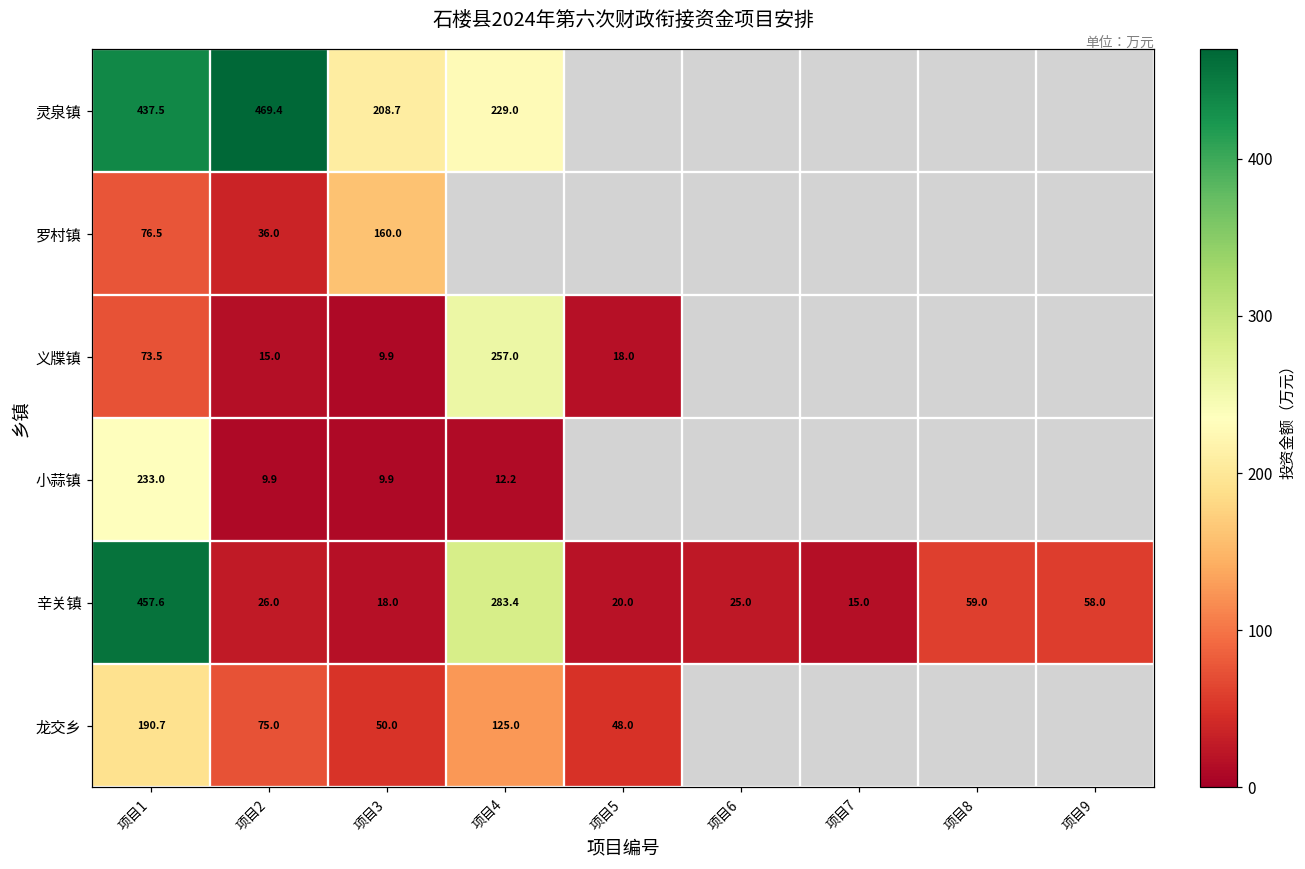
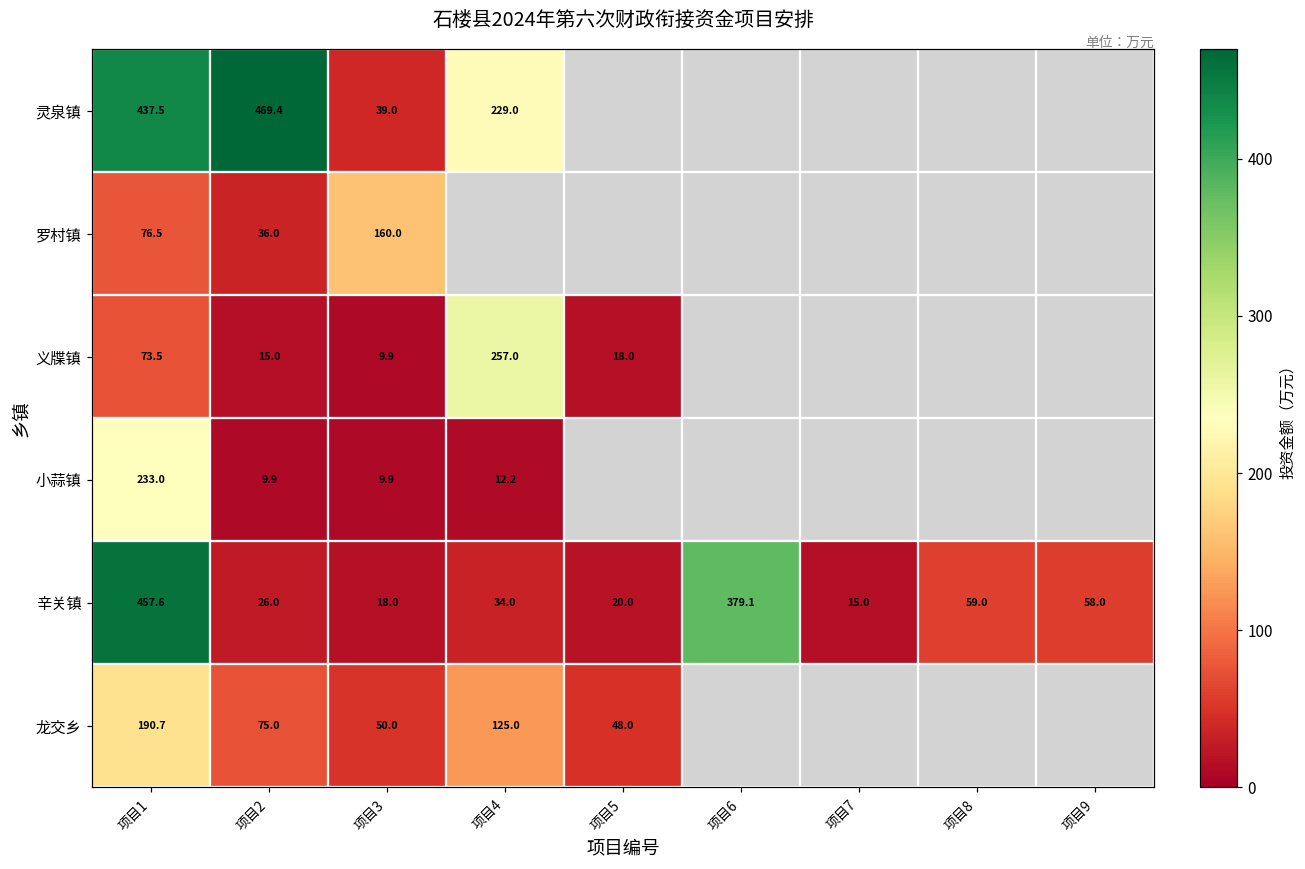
灵泉镇, 项目3: 208.7 -> 39.0
辛关镇, 项目4: 283.4 -> 34.0
辛关镇, 项目6: 25.0 -> 379.1
